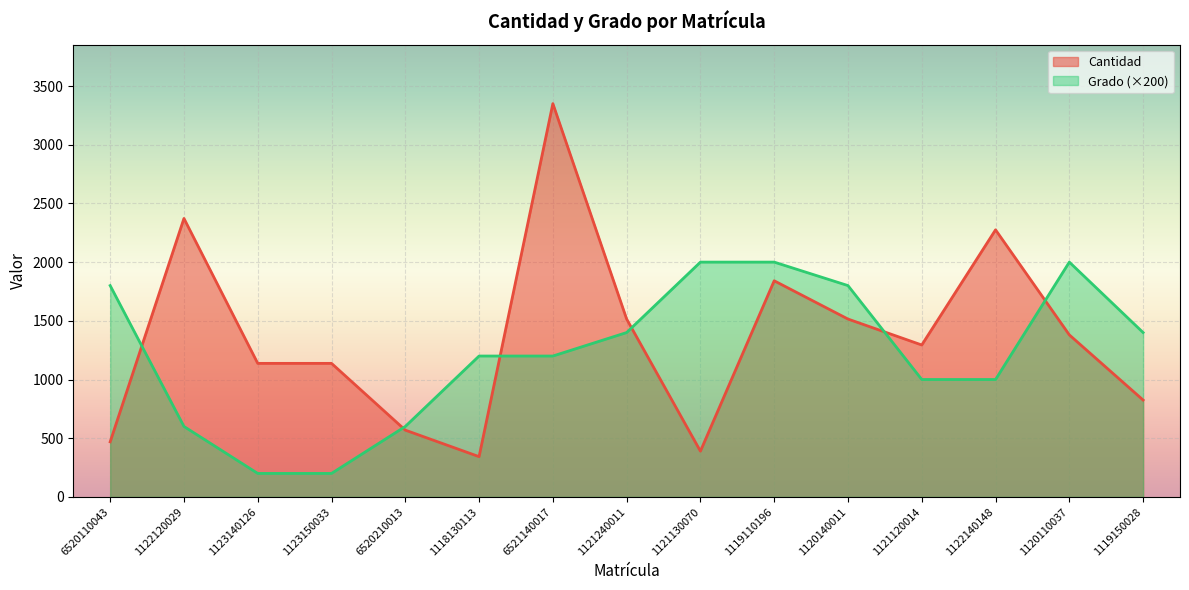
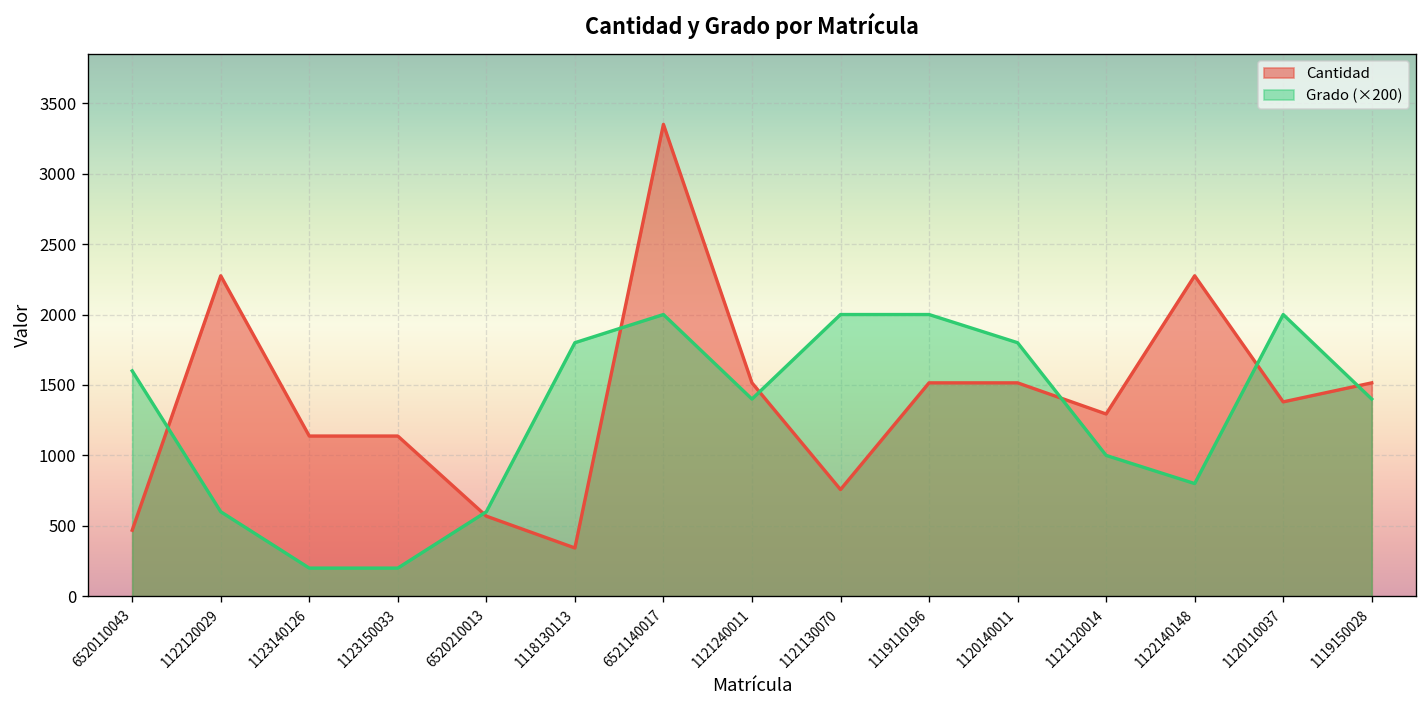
Grado (×200), 6520110043: 1800 -> 1600
Cantidad, 1122120029: 2370 -> 2280
Grado (×200), 1118130113: 1200 -> 1800
Grado (×200), 6521140017: 1200 -> 2000
Cantidad, 1121130070: 390 -> 760
Cantidad, 1119110196: 1840 -> 1520
Grado (×200), 1122140148: 1000 -> 800
Cantidad, 1119150028: 830 -> 1520
